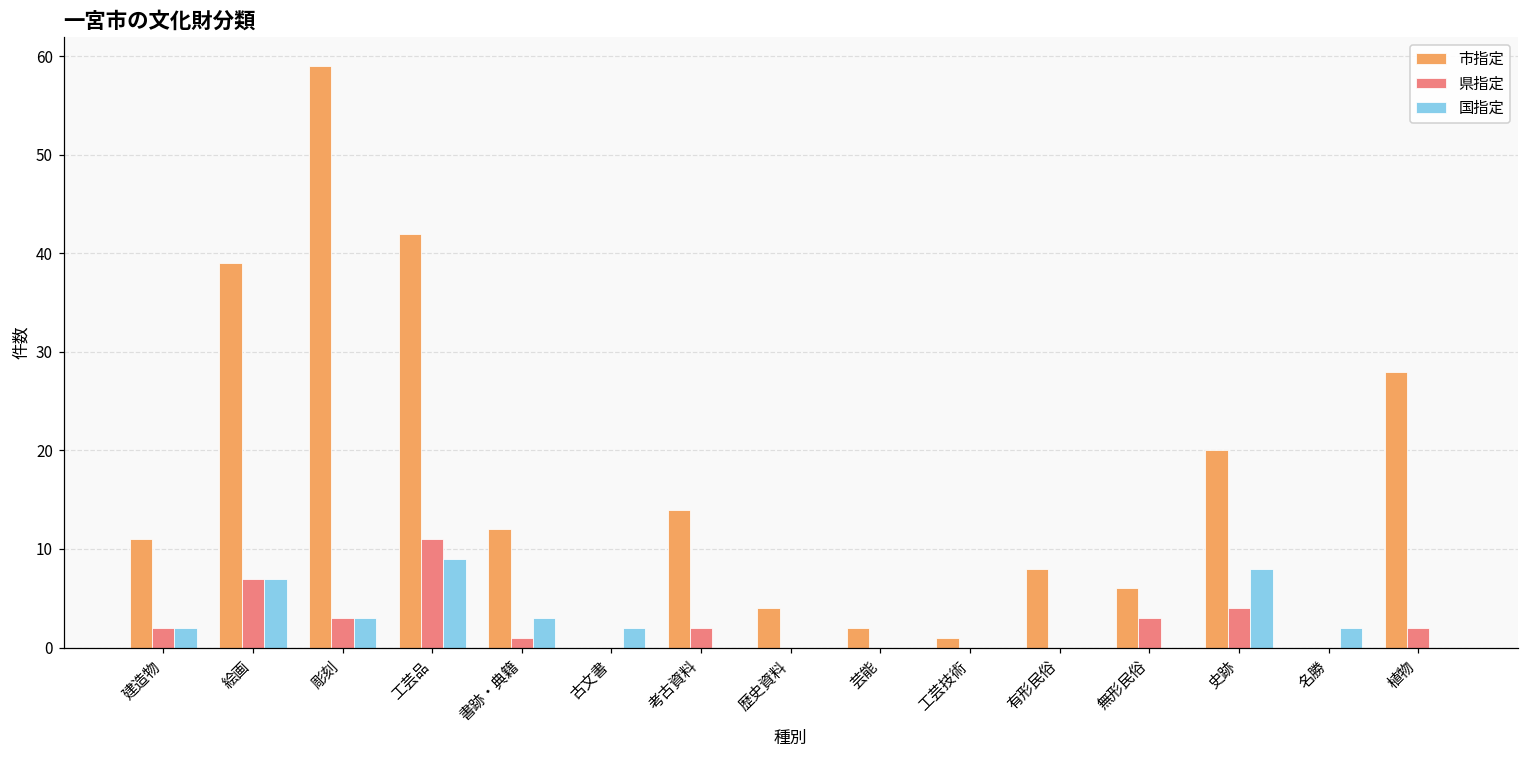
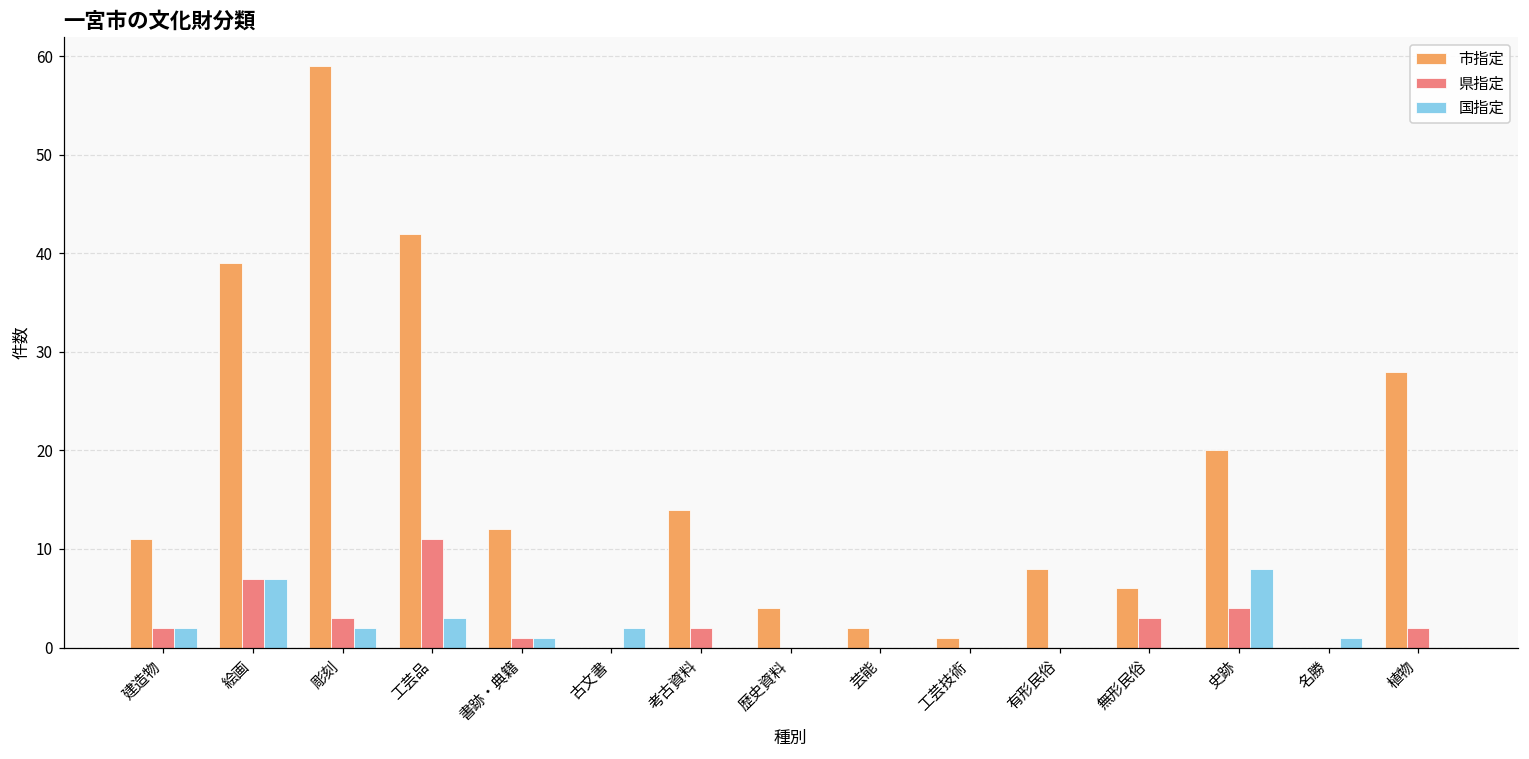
国指定, 彫刻: 3 -> 2
国指定, 工芸品: 9 -> 3
国指定, 書跡・典籍: 3 -> 1
国指定, 名勝: 2 -> 1
